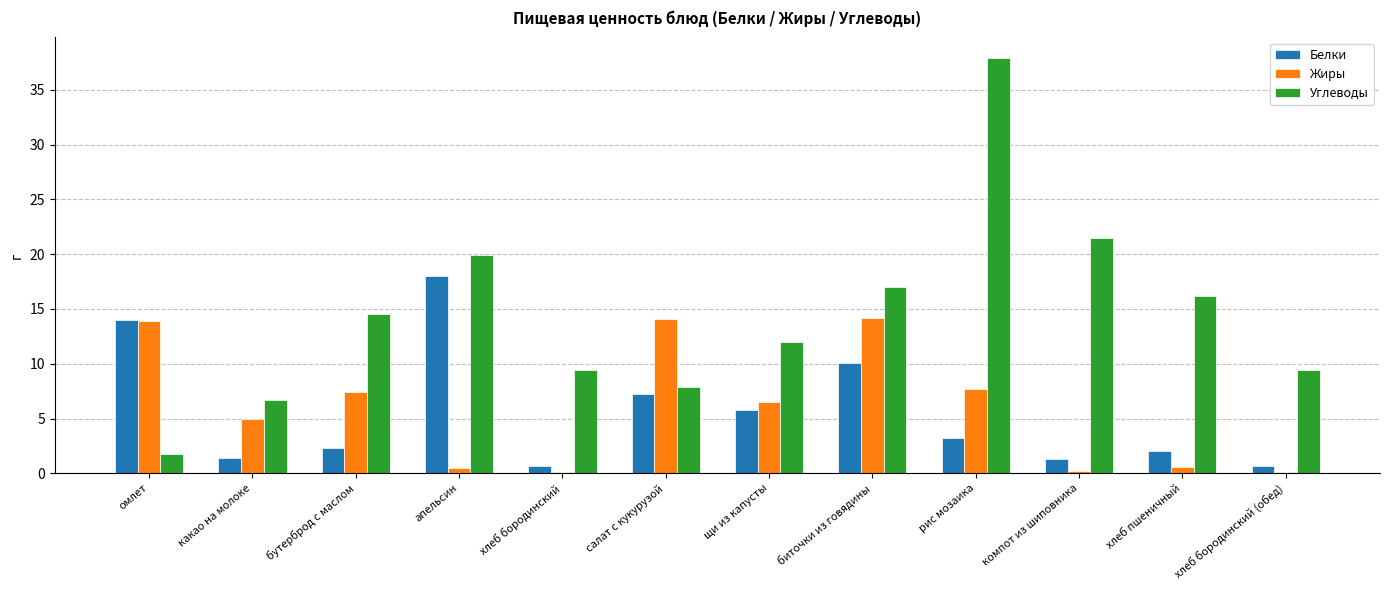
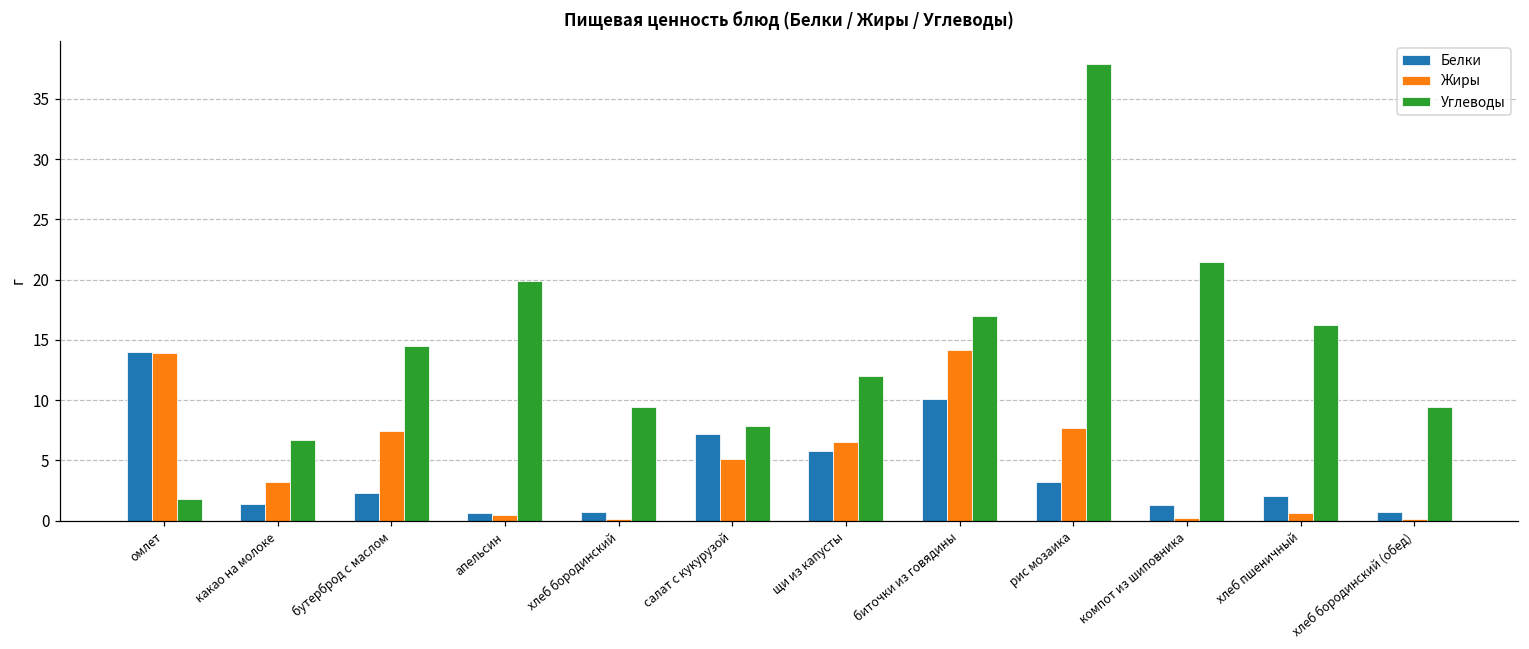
Жиры, какао на молоке: 5.0 -> 3.2
Белки, апельсин: 18.0 -> 0.6
Жиры, салат с кукурузой: 14.1 -> 5.1
